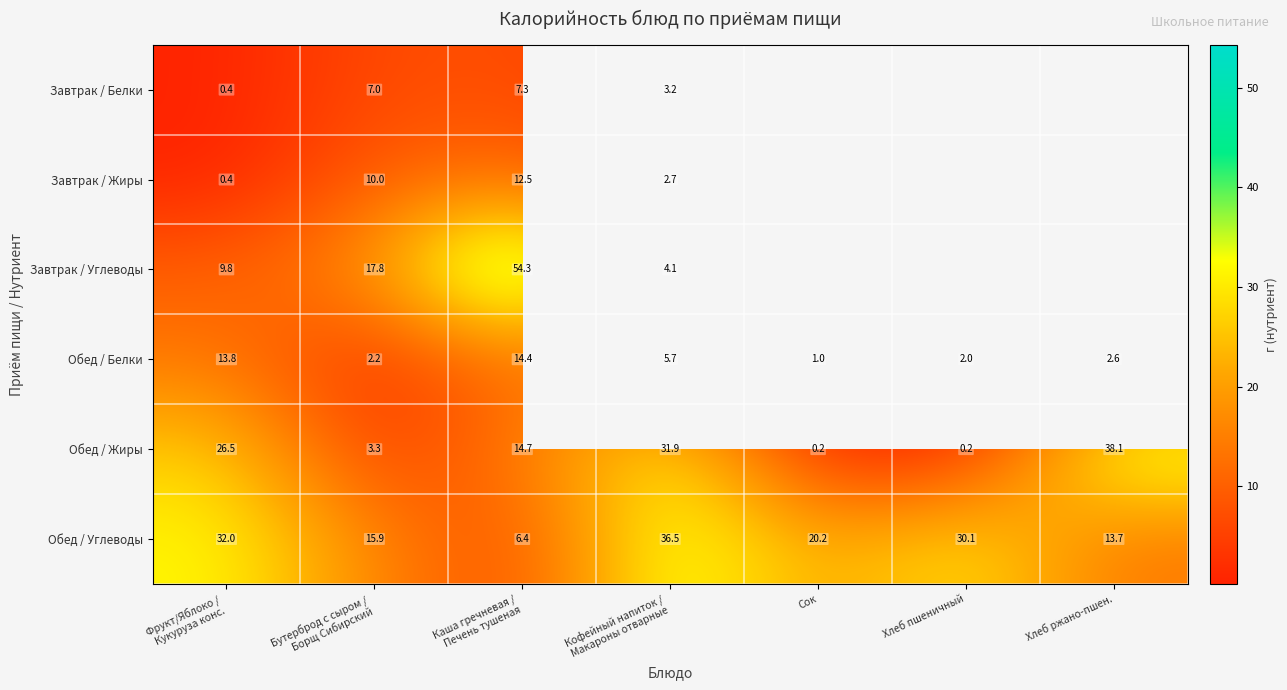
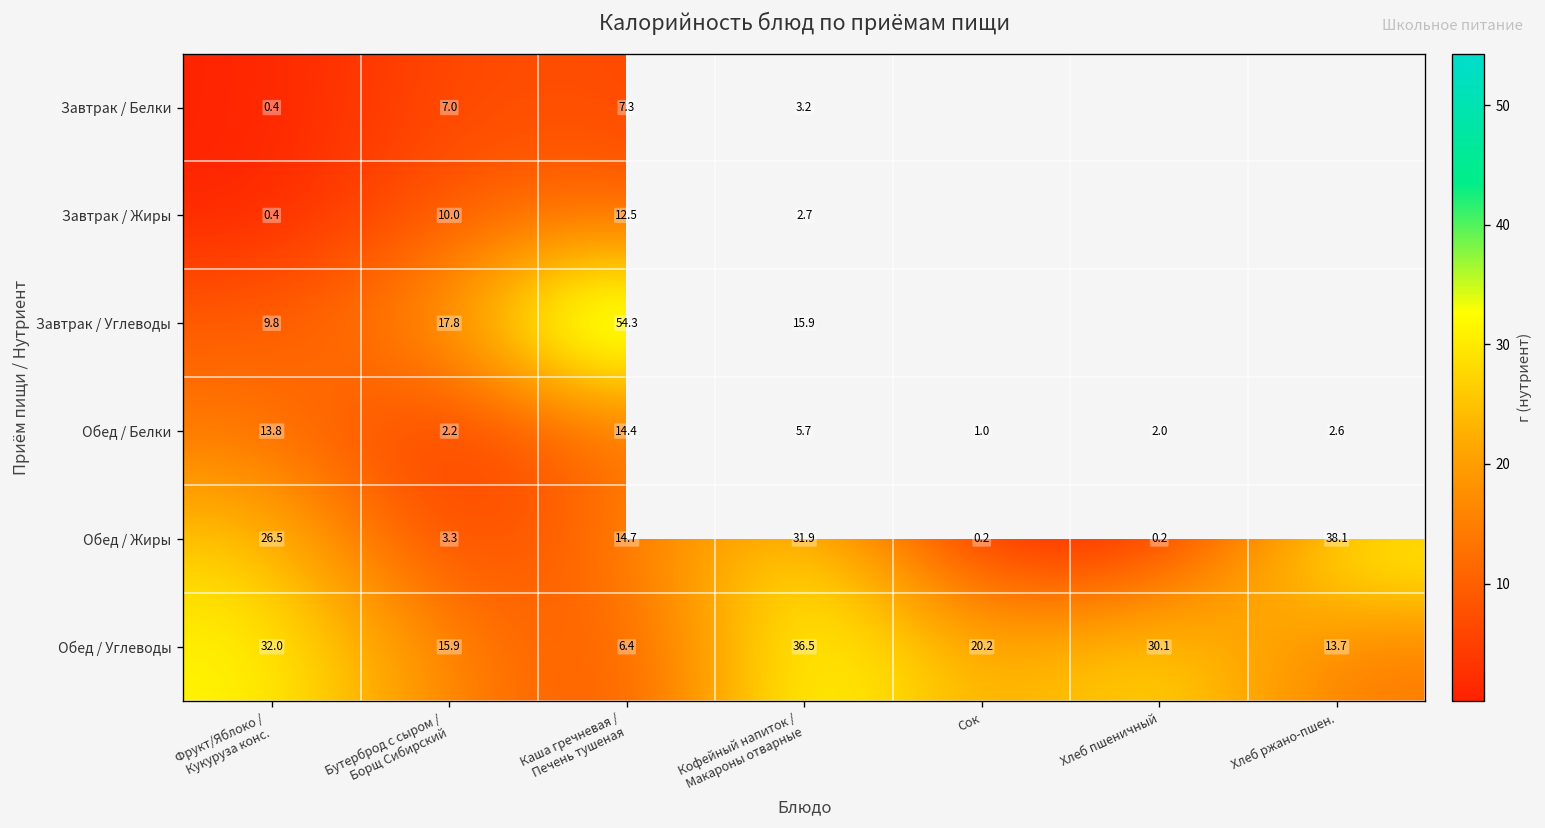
Завтрак / Углеводы, Кофейный напиток / Макароны отварные: 4.1 -> 15.9
